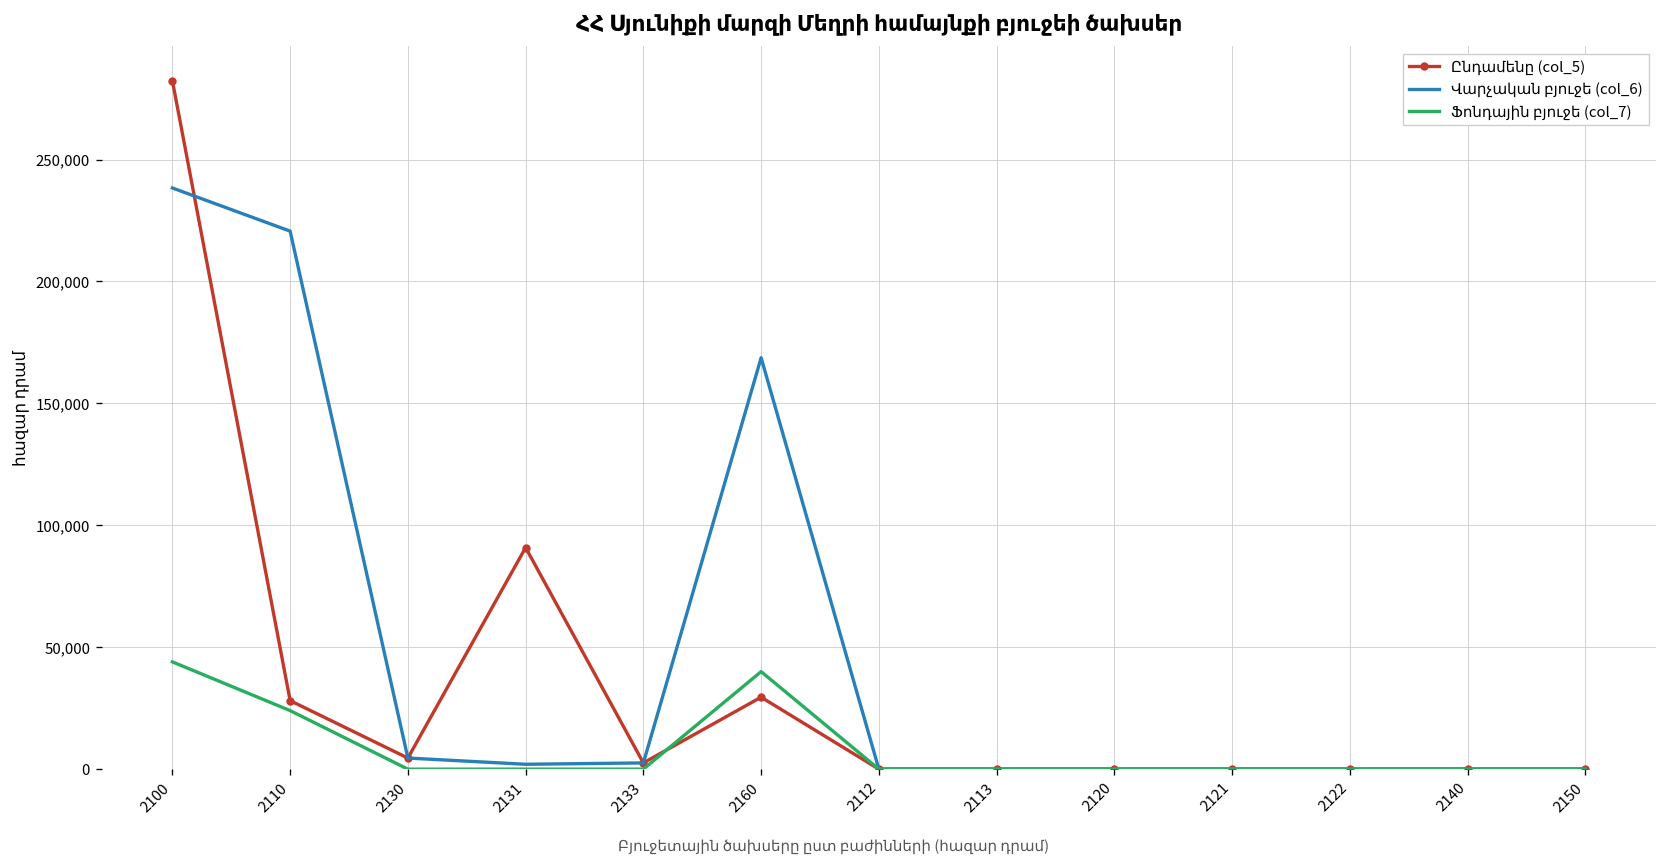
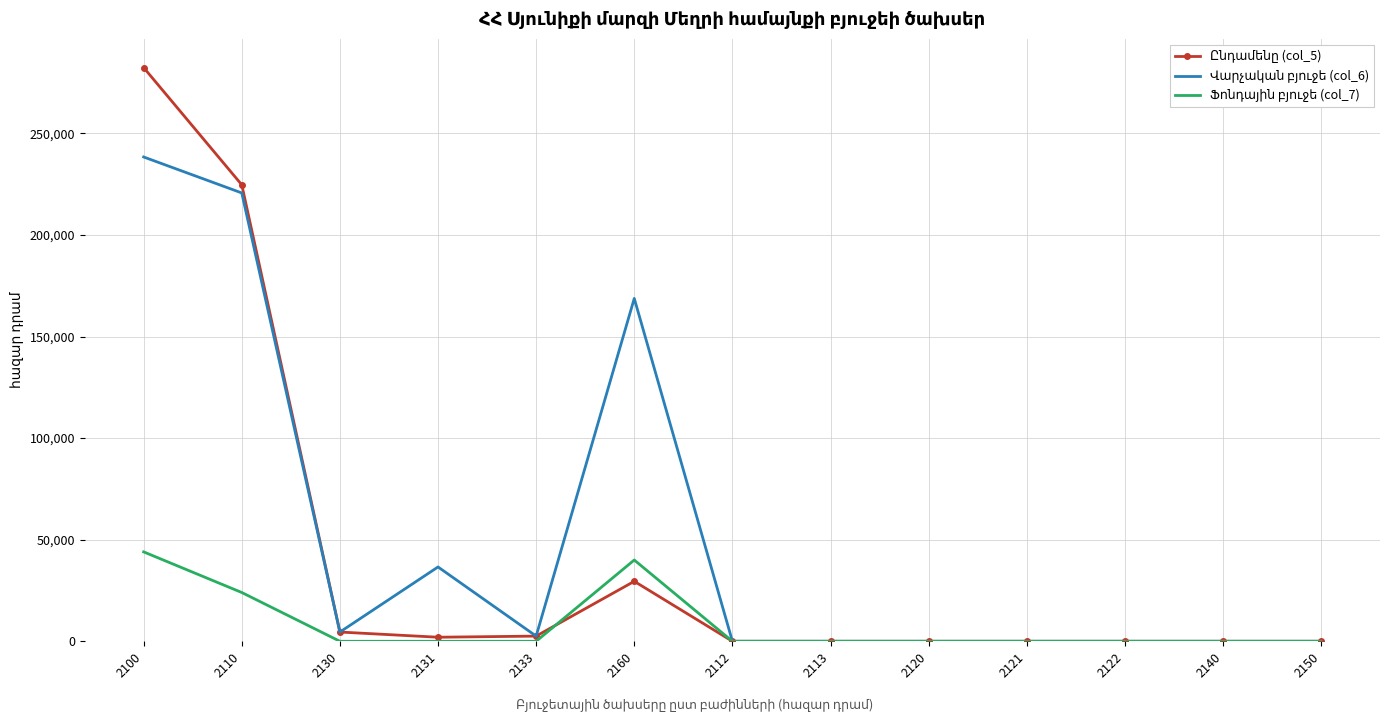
Ընդամենը (col_5), 2110: 28,000 -> 225,000
Ընդամենը (col_5), 2131: 91,000 -> 2,000
Վարչական բյուջե (col_6), 2131: 2,000 -> 37,000
